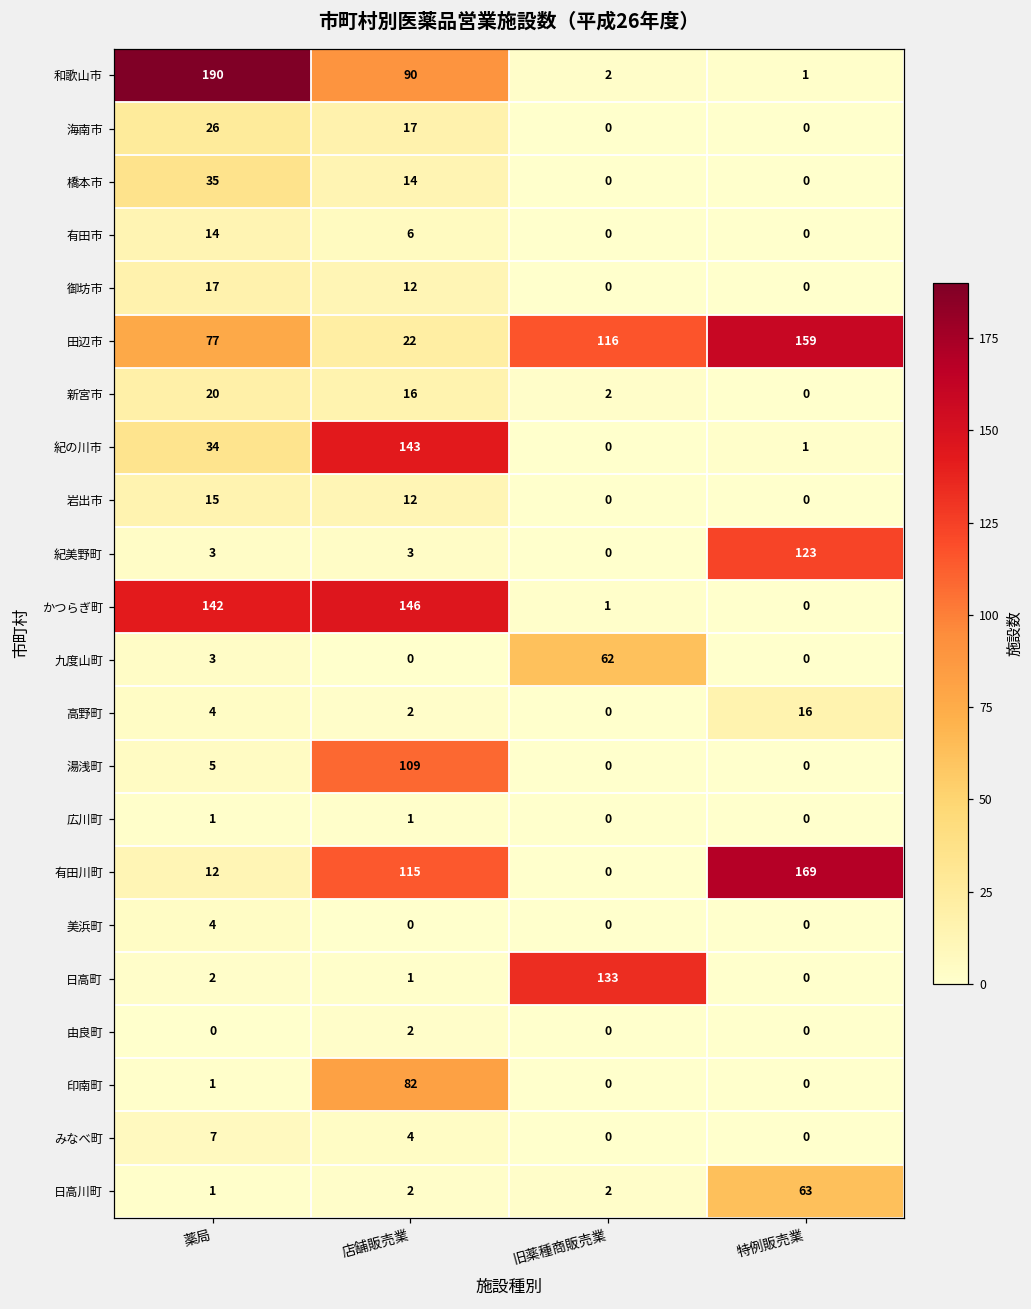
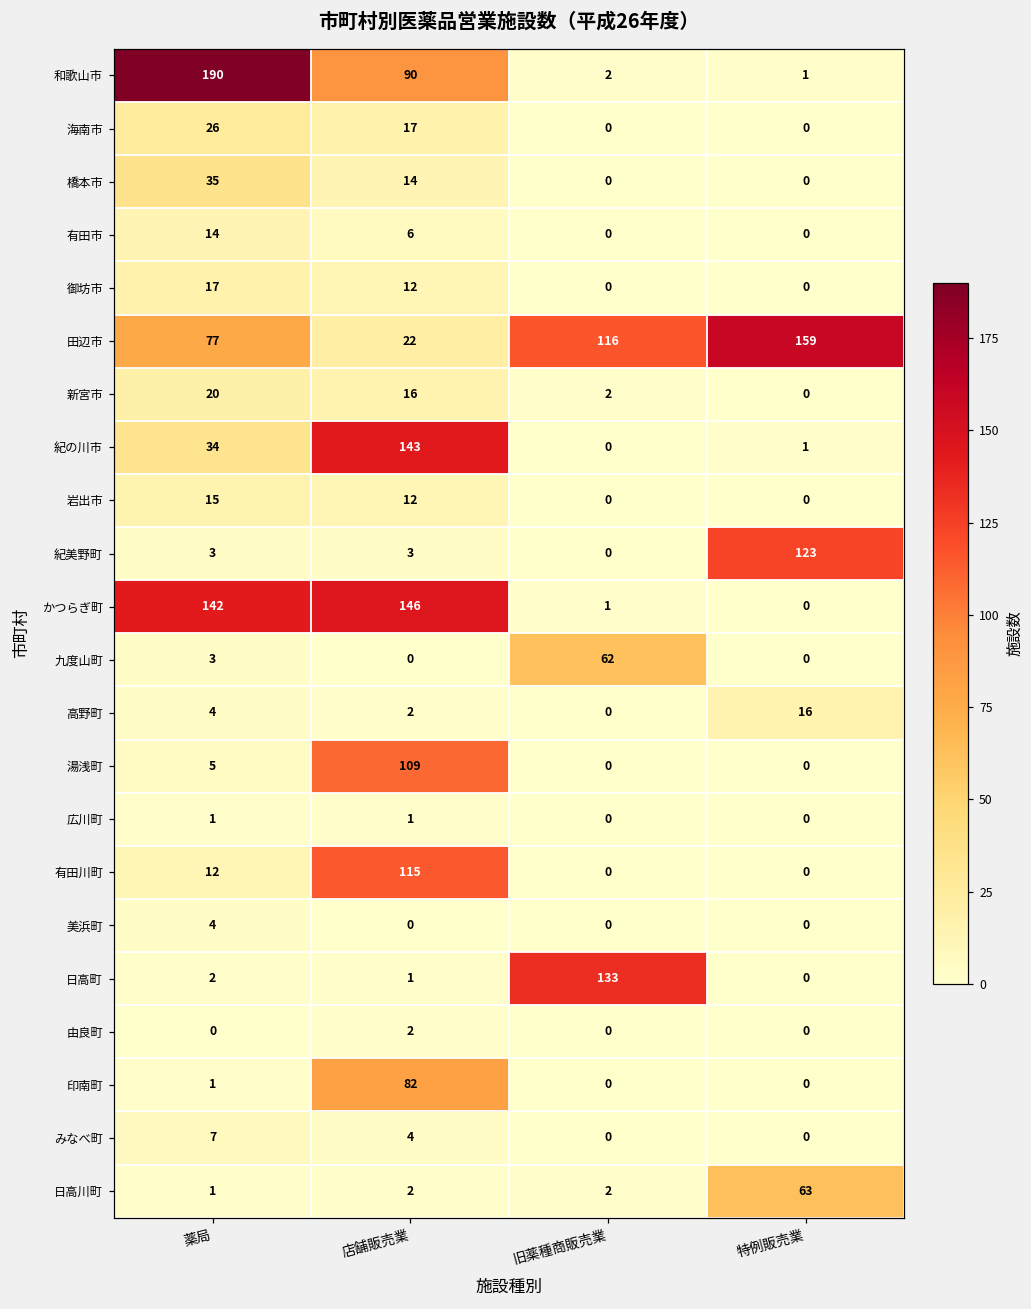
有田川町, 特例販売業: 169 -> 0
